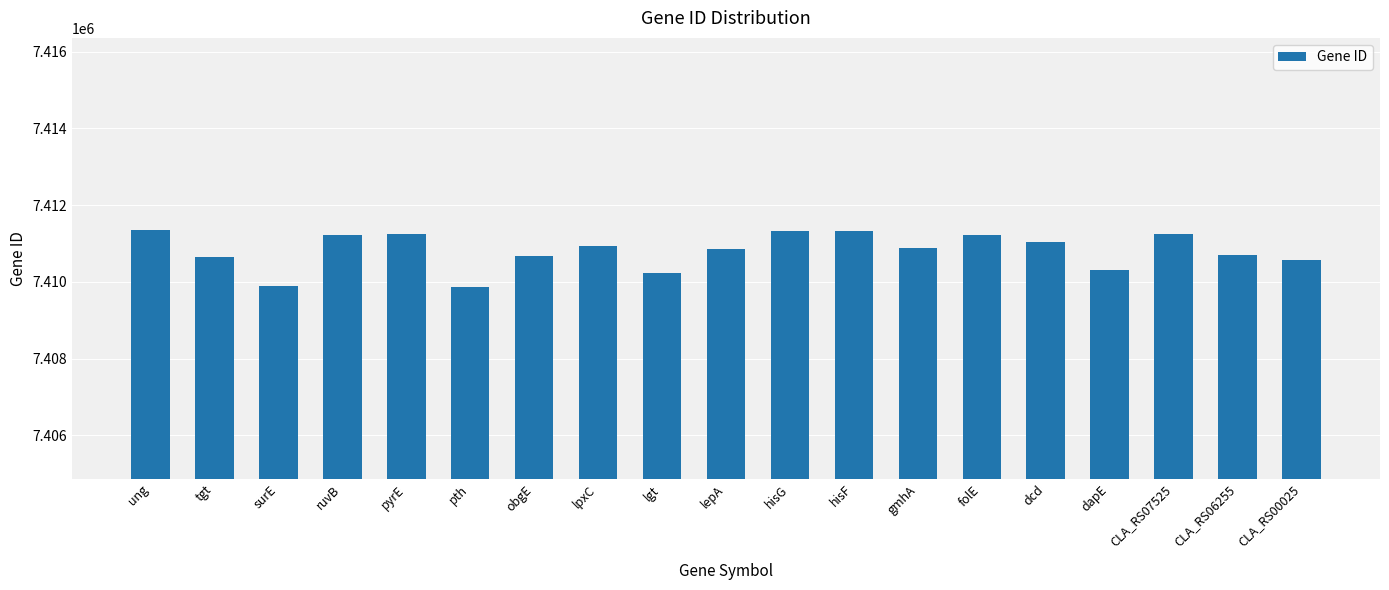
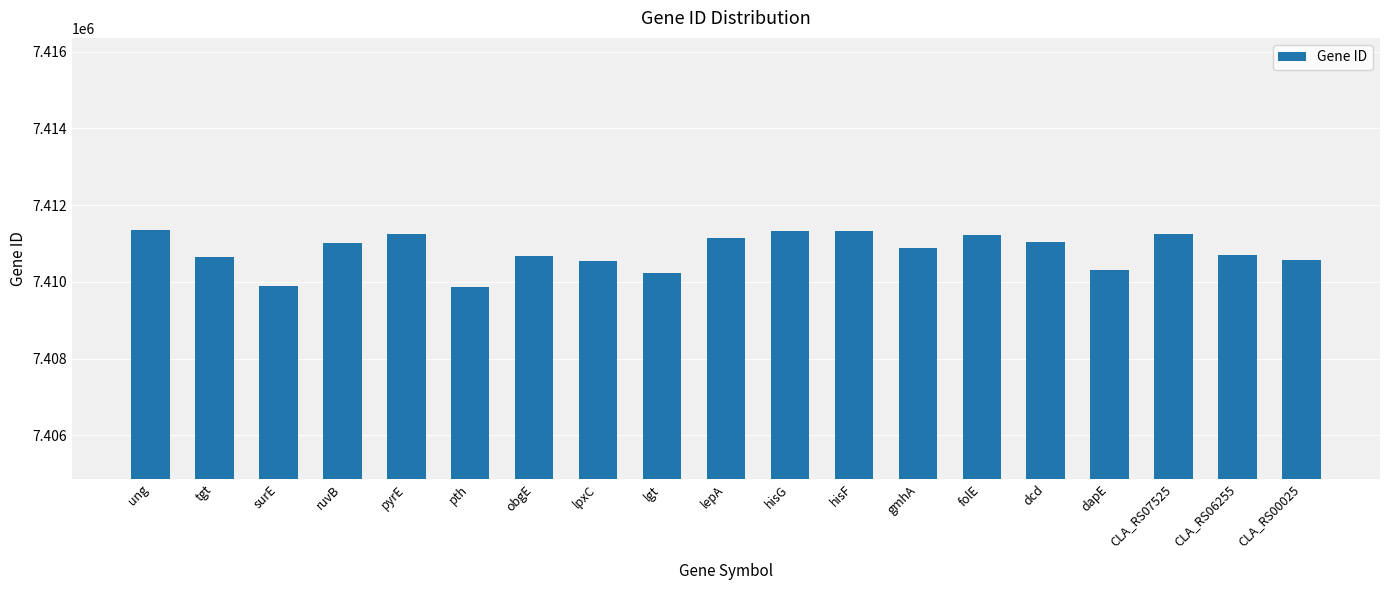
ruvB: 7411200 -> 7411000
lpxC: 7410900 -> 7410600
lepA: 7410900 -> 7411100
